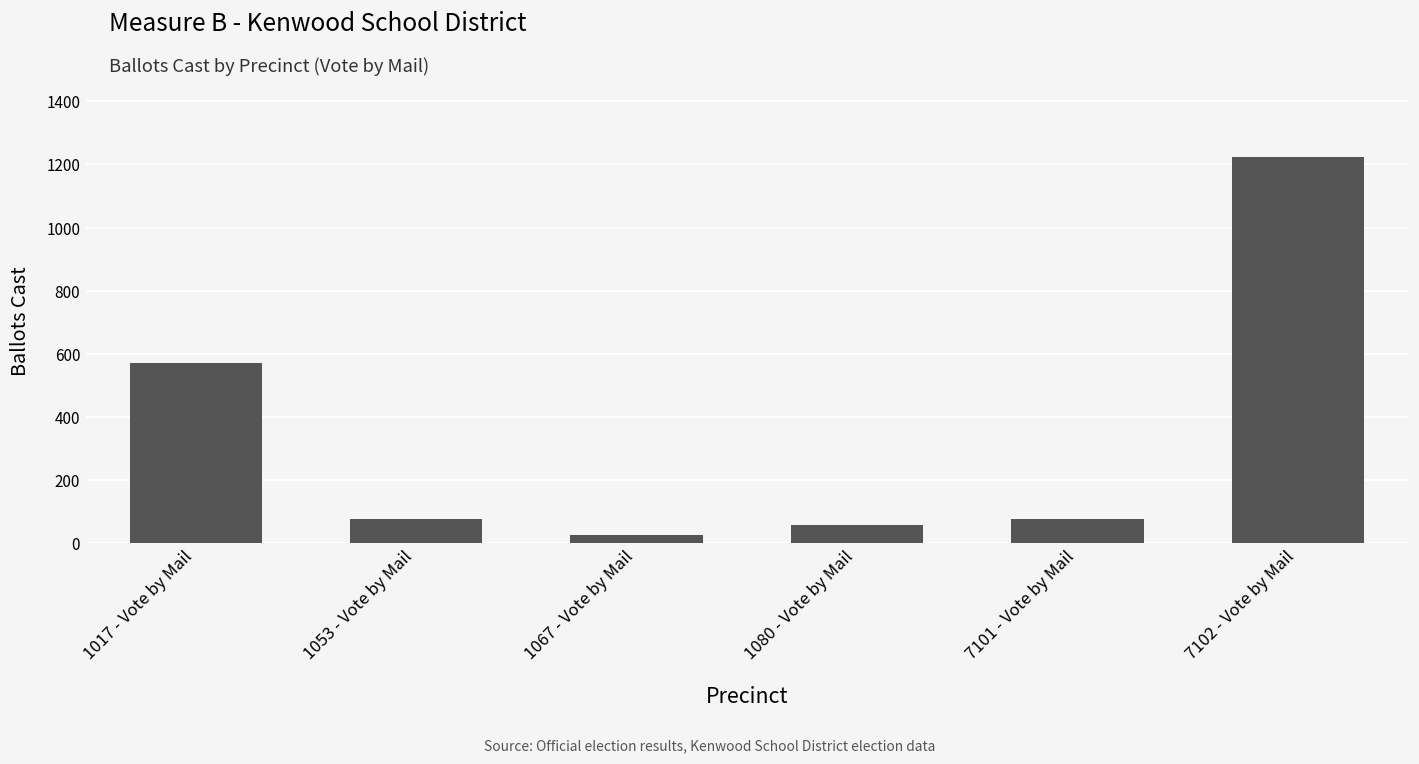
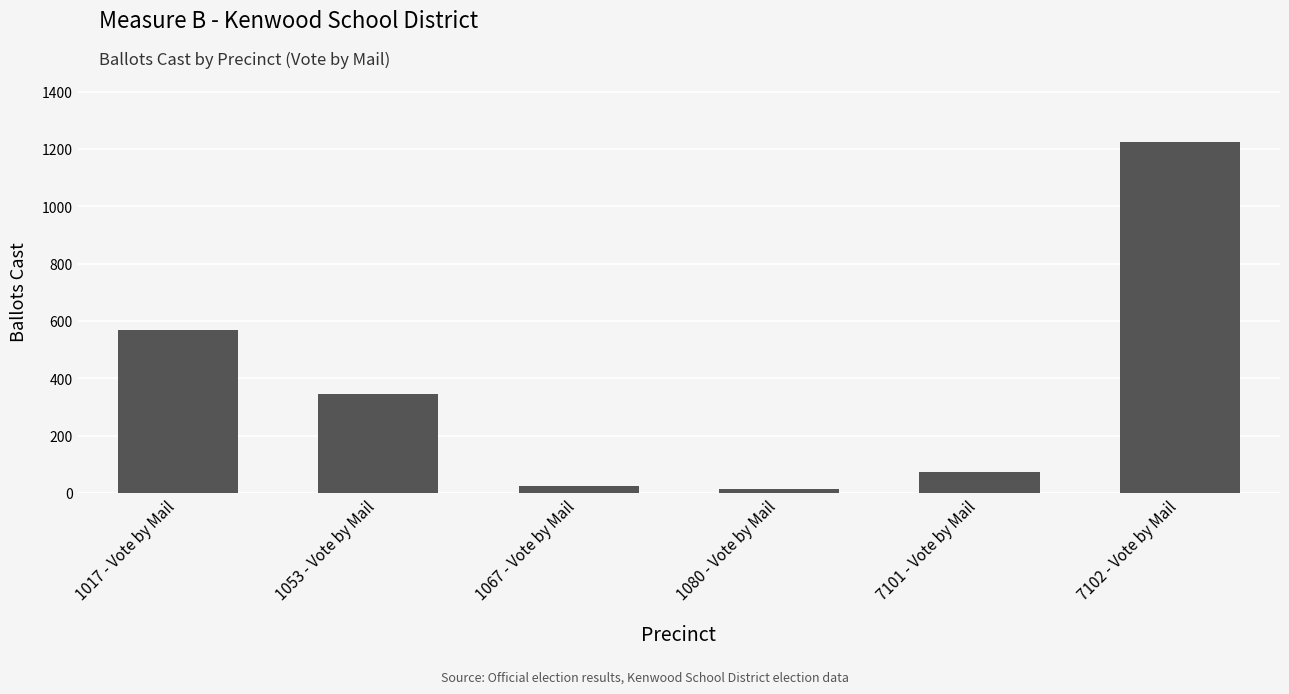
1053 - Vote by Mail: 80 -> 340
1080 - Vote by Mail: 60 -> 20
